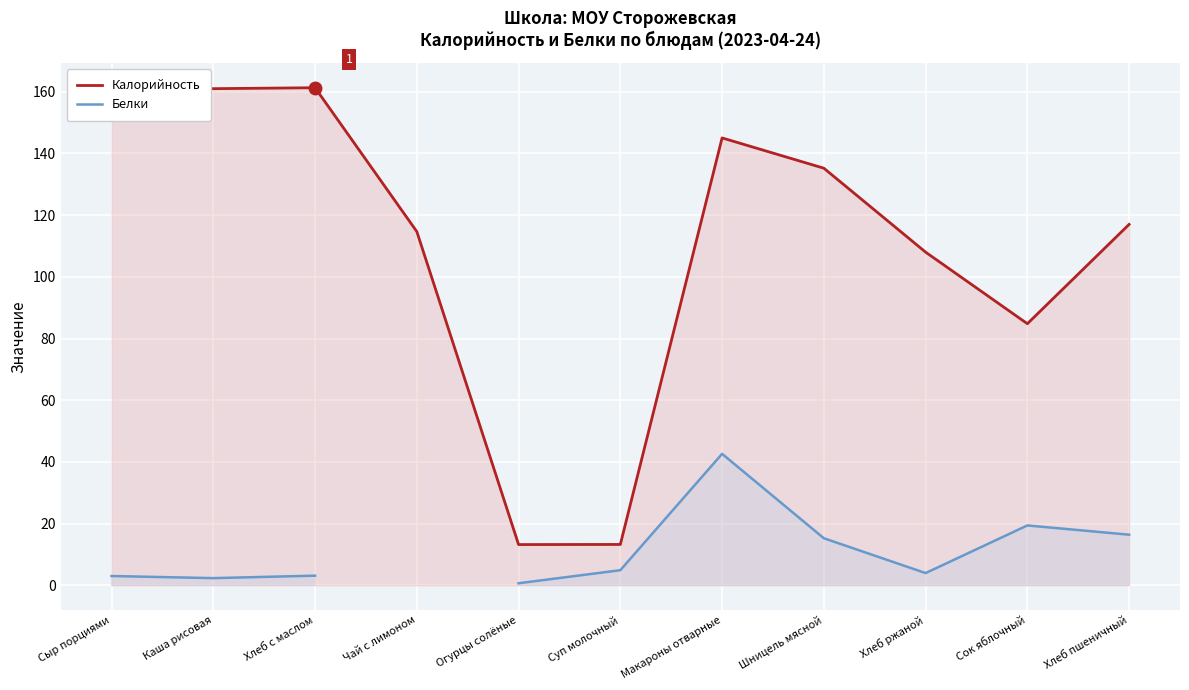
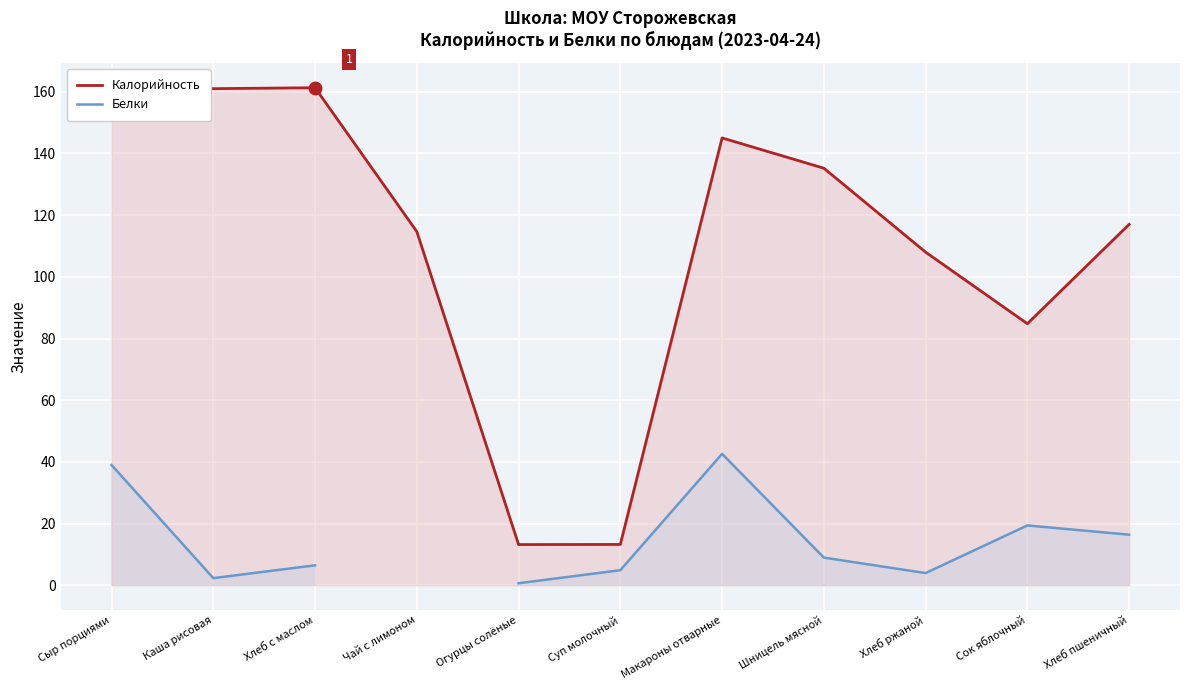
Белки, Сыр порциями: 3 -> 39
Белки, Хлеб с маслом: 3 -> 6
Белки, Шницель мясной: 15 -> 9
